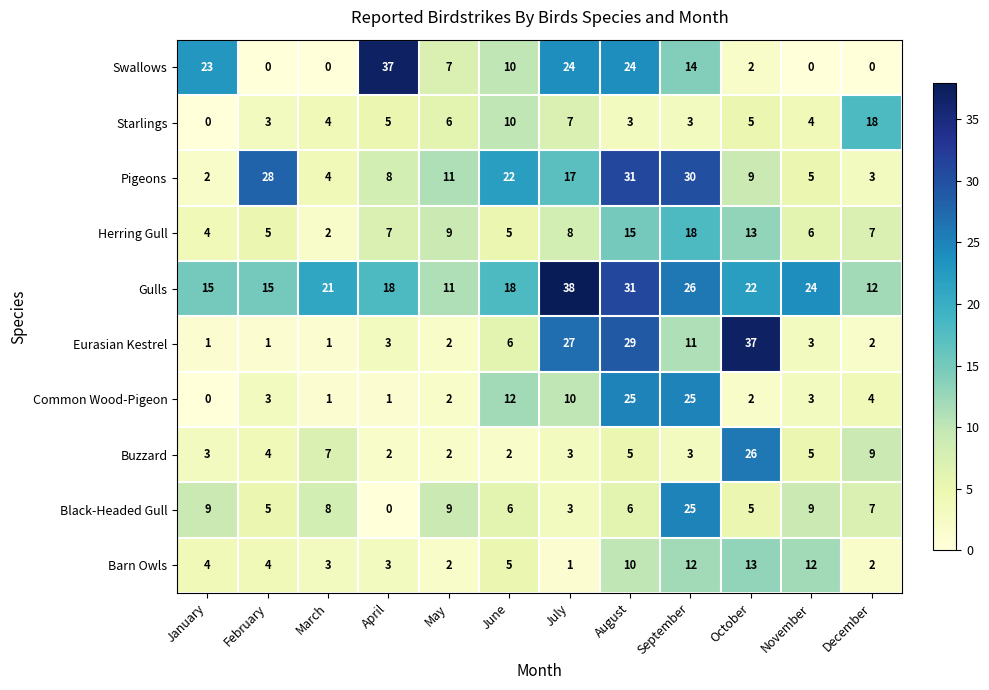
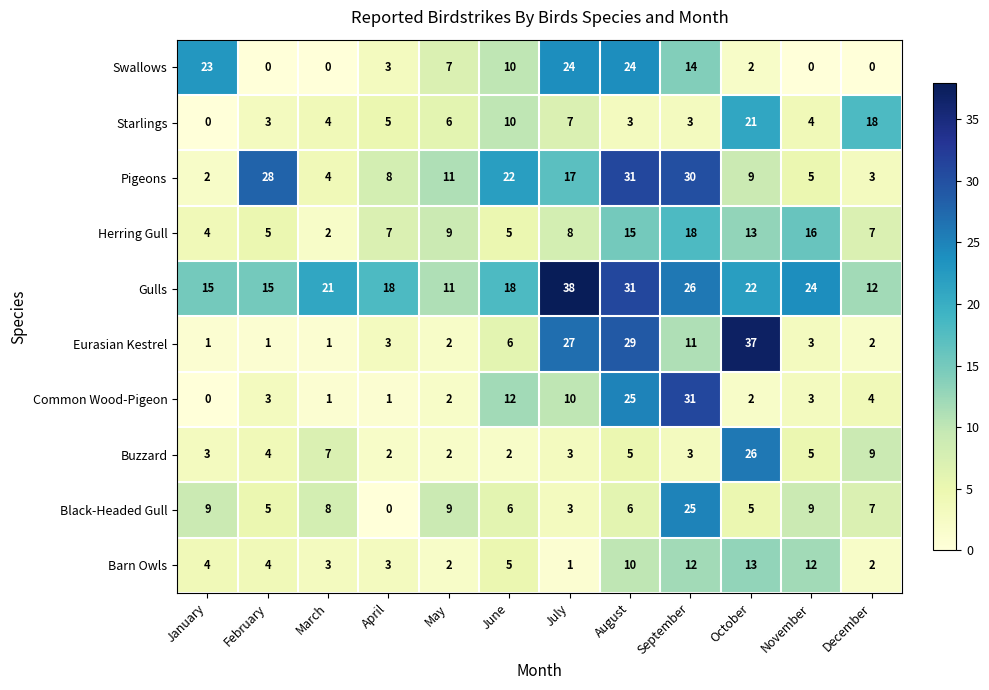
Swallows, April: 37 -> 3
Starlings, October: 5 -> 21
Herring Gull, November: 6 -> 16
Common Wood-Pigeon, September: 25 -> 31
